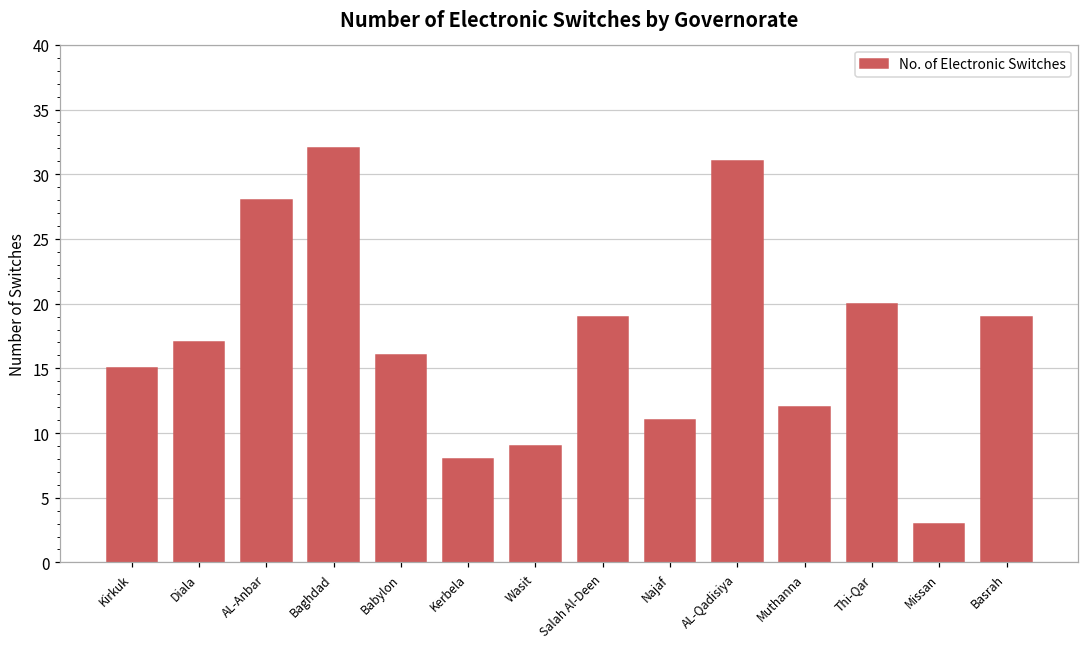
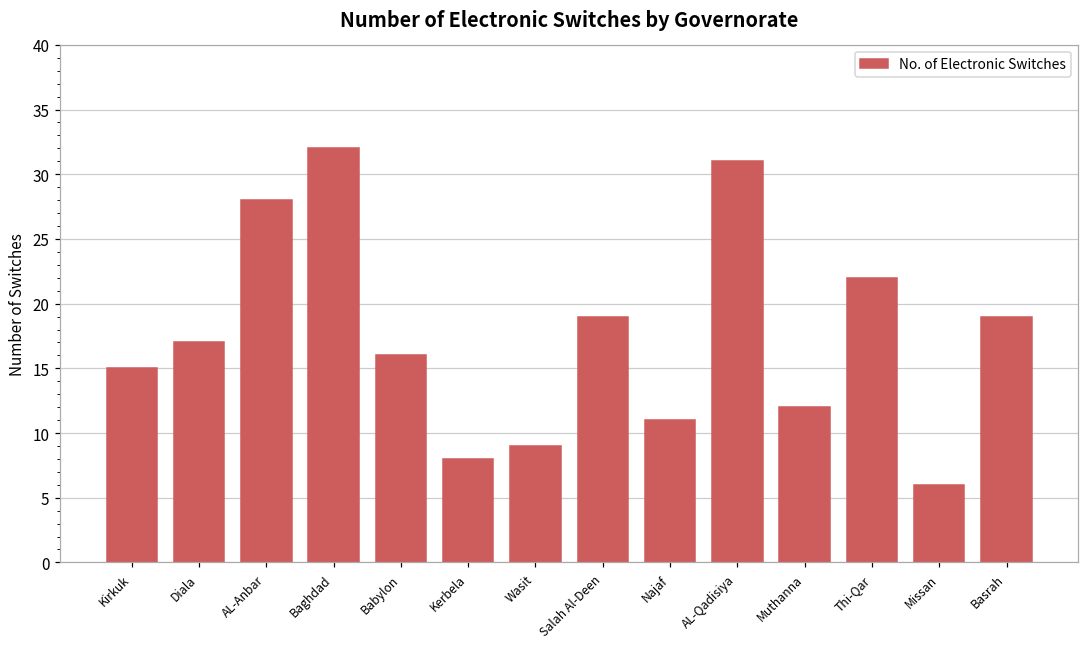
Thi-Qar: 20 -> 22
Missan: 3 -> 6
